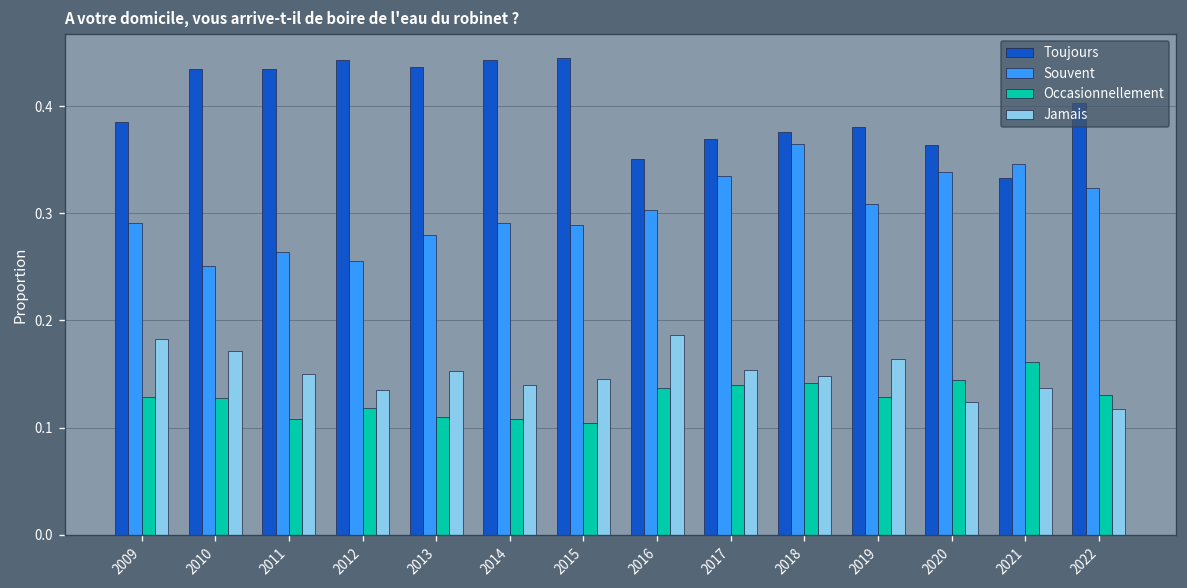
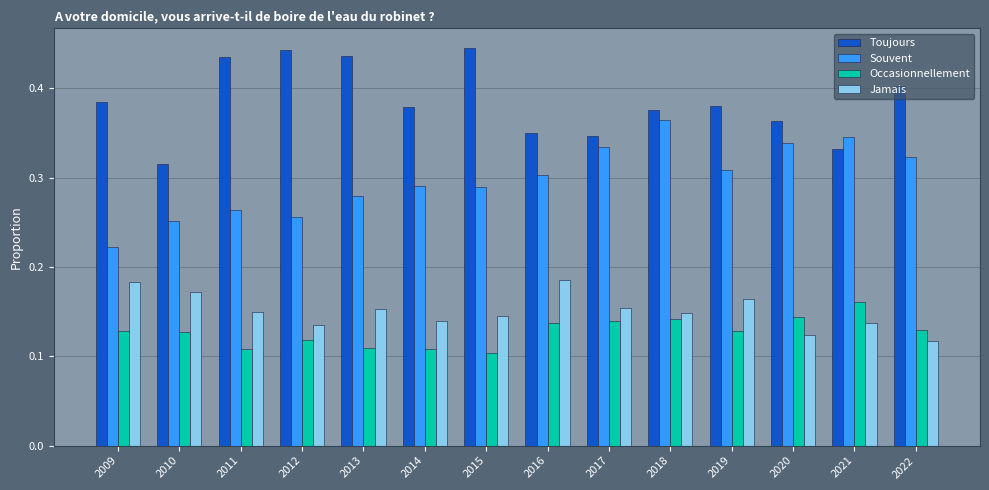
Souvent, 2009: 0.29 -> 0.22
Toujours, 2010: 0.43 -> 0.32
Toujours, 2014: 0.44 -> 0.38
Toujours, 2017: 0.37 -> 0.35
